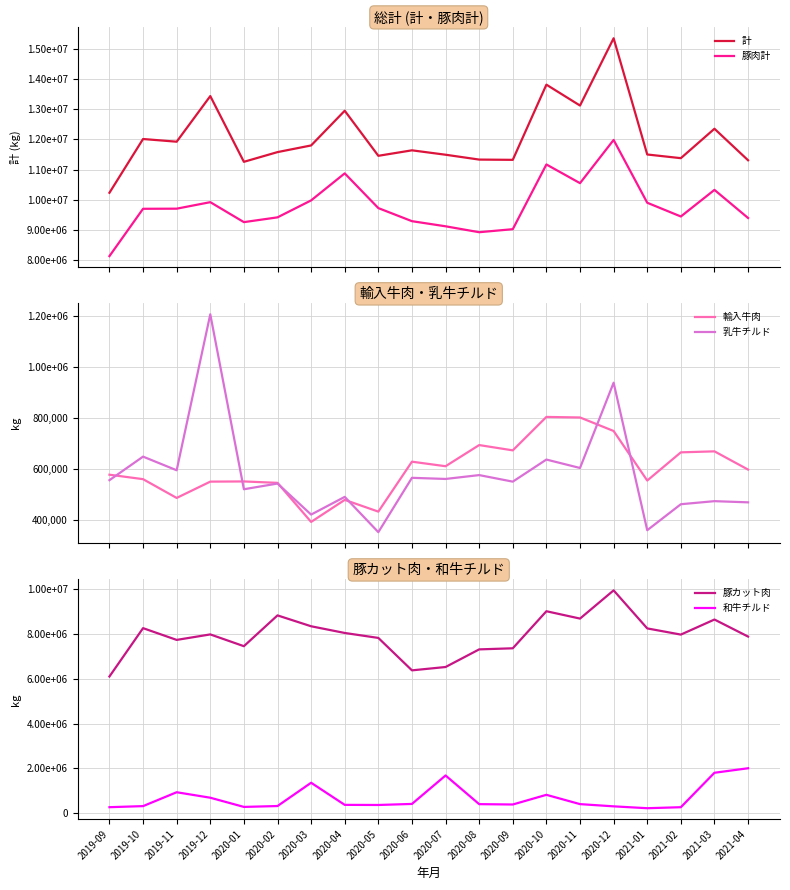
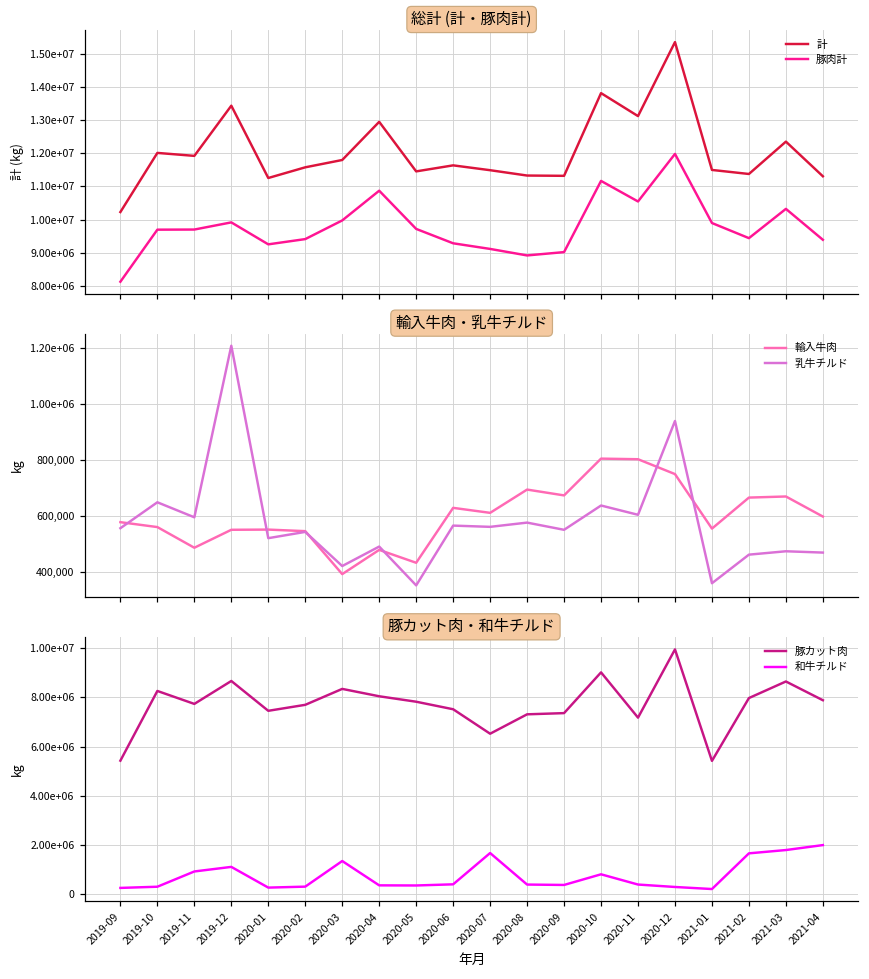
豚カット肉・和牛チルド, 豚カット肉, 2019-09: 6100000 -> 5400000
豚カット肉・和牛チルド, 豚カット肉, 2019-12: 8000000 -> 8700000
豚カット肉・和牛チルド, 和牛チルド, 2019-12: 700000 -> 1100000
豚カット肉・和牛チルド, 豚カット肉, 2020-02: 8800000 -> 7700000
豚カット肉・和牛チルド, 豚カット肉, 2020-06: 6400000 -> 7500000
豚カット肉・和牛チルド, 豚カット肉, 2020-11: 8700000 -> 7200000
豚カット肉・和牛チルド, 豚カット肉, 2021-01: 8200000 -> 5400000
豚カット肉・和牛チルド, 和牛チルド, 2021-02: 300000 -> 1700000
